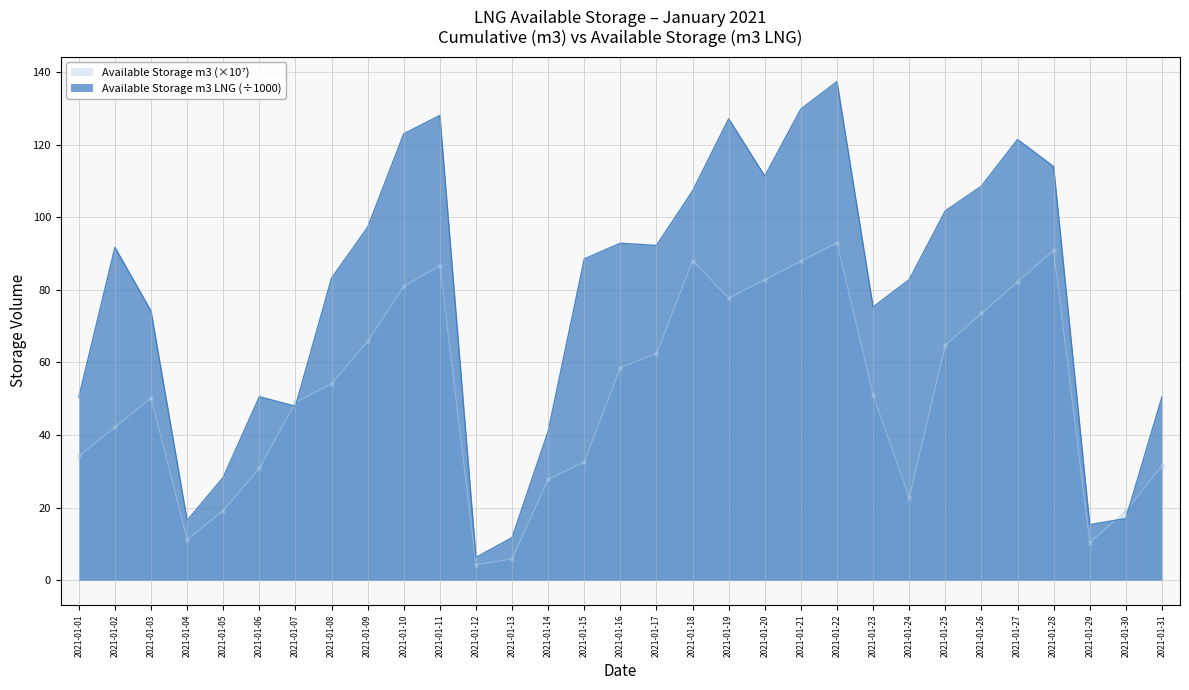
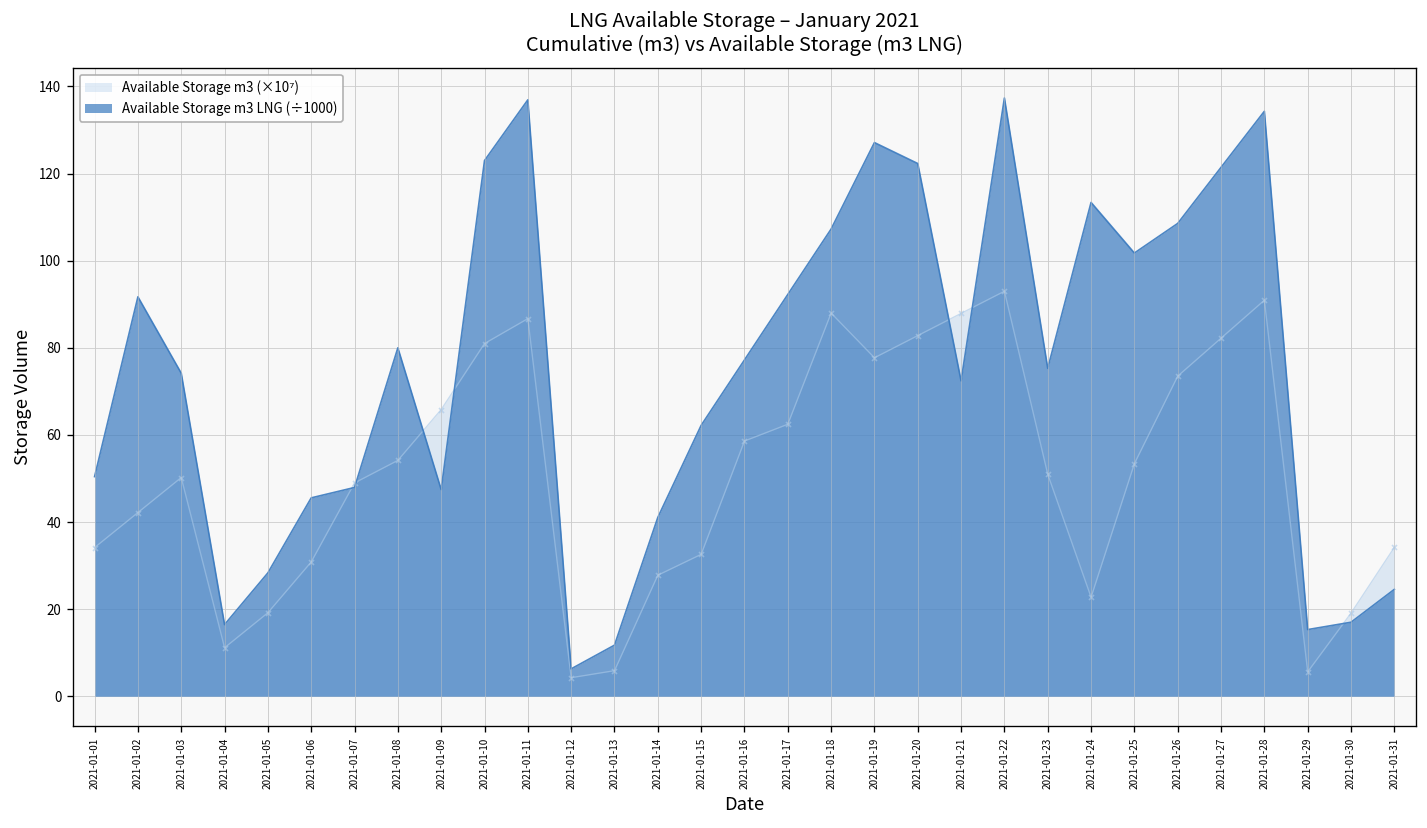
Available Storage m3 LNG (÷1000), 2021-01-06: 51 -> 46
Available Storage m3 LNG (÷1000), 2021-01-08: 83 -> 80
Available Storage m3 LNG (÷1000), 2021-01-09: 97 -> 47
Available Storage m3 LNG (÷1000), 2021-01-11: 128 -> 137
Available Storage m3 LNG (÷1000), 2021-01-15: 89 -> 62
Available Storage m3 LNG (÷1000), 2021-01-16: 93 -> 77
Available Storage m3 LNG (÷1000), 2021-01-20: 111 -> 122
Available Storage m3 LNG (÷1000), 2021-01-21: 130 -> 72
Available Storage m3 LNG (÷1000), 2021-01-24: 83 -> 113
Available Storage m3 (×10⁷), 2021-01-25: 65 -> 53
Available Storage m3 LNG (÷1000), 2021-01-28: 114 -> 134
Available Storage m3 (×10⁷), 2021-01-29: 10 -> 6
Available Storage m3 (×10⁷), 2021-01-31: 32 -> 34
Available Storage m3 LNG (÷1000), 2021-01-31: 50 -> 25
